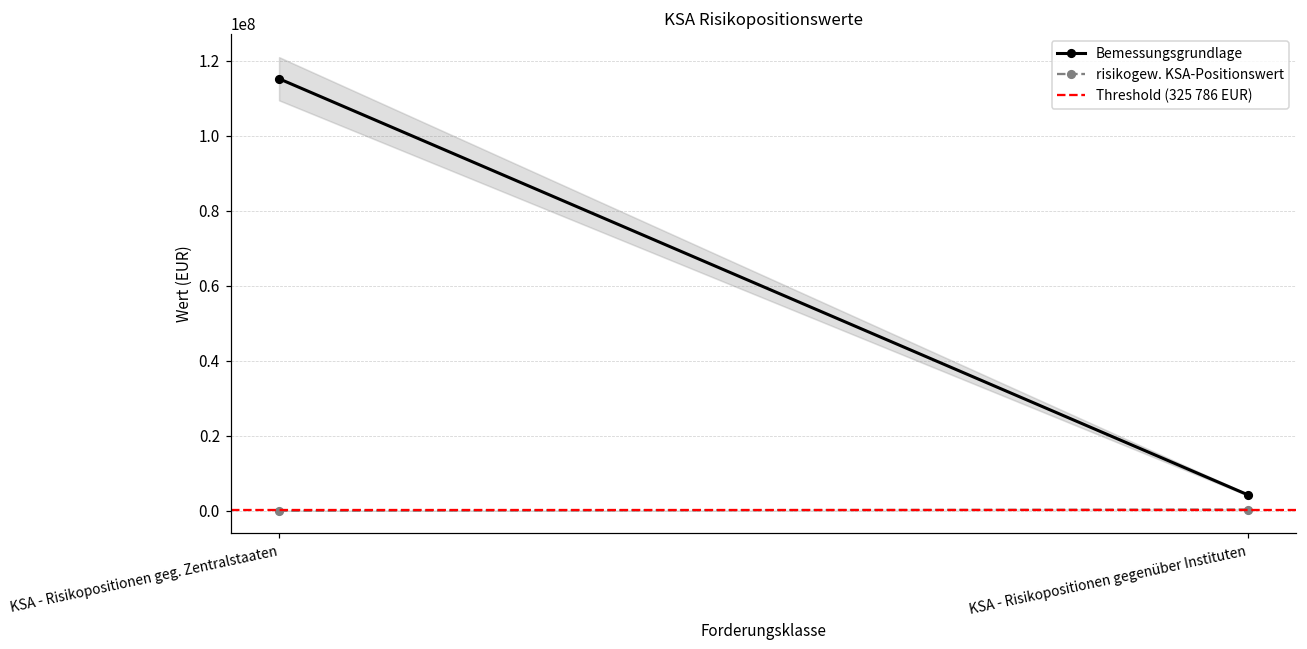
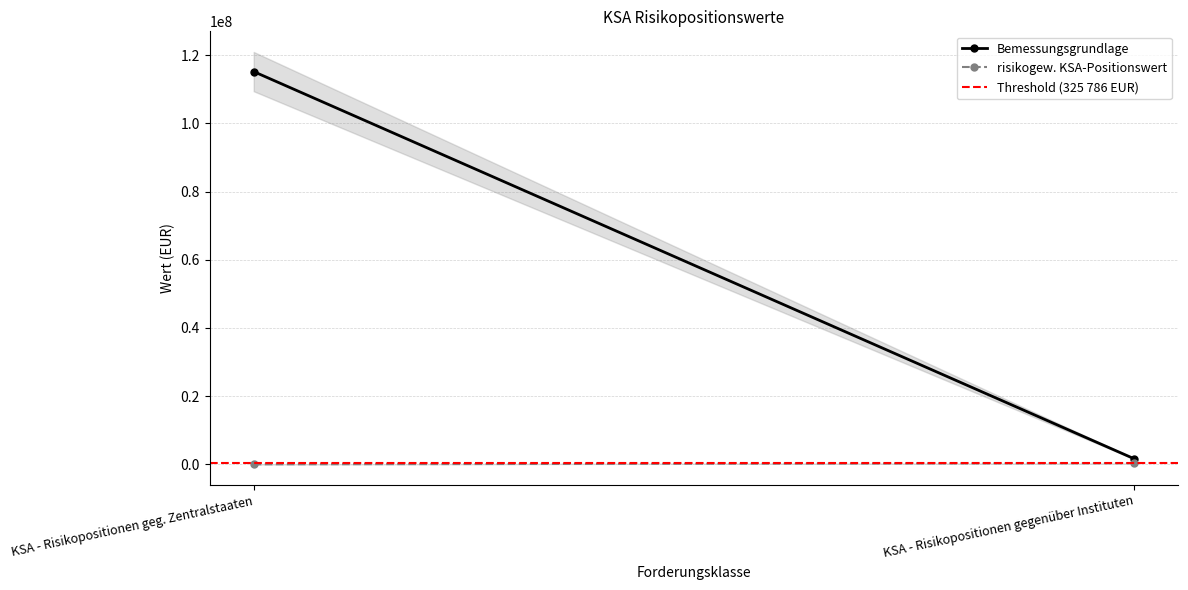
Bemessungsgrundlage, KSA - Risikopositionen gegenüber Instituten: 4000000 -> 2000000
